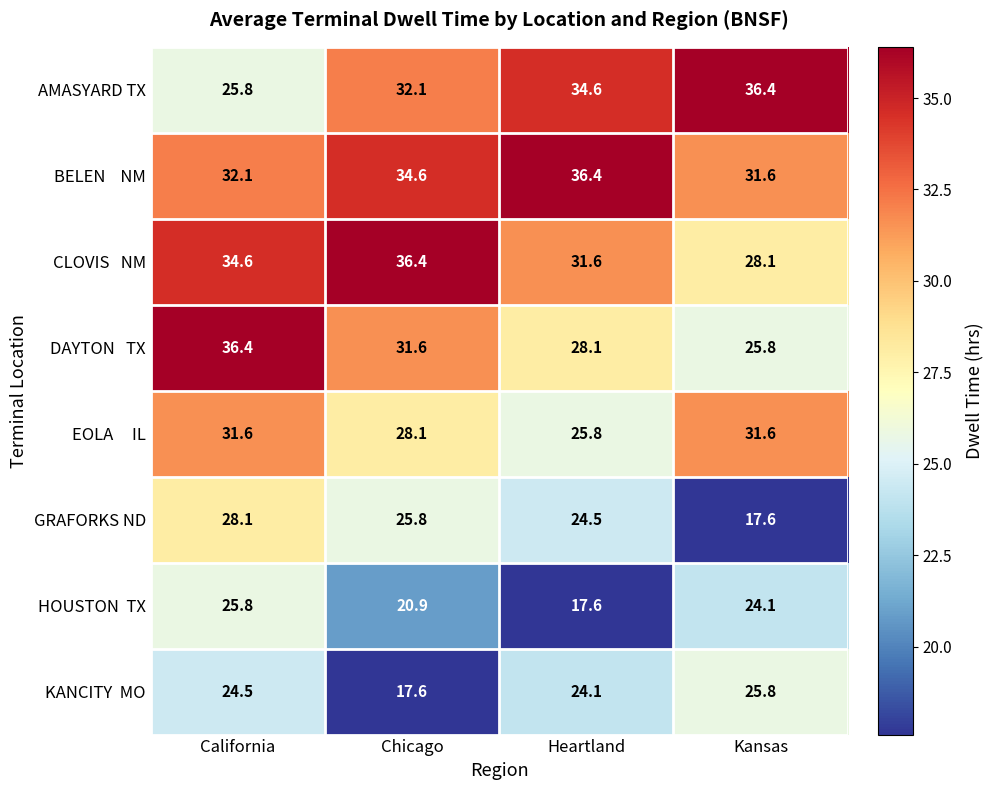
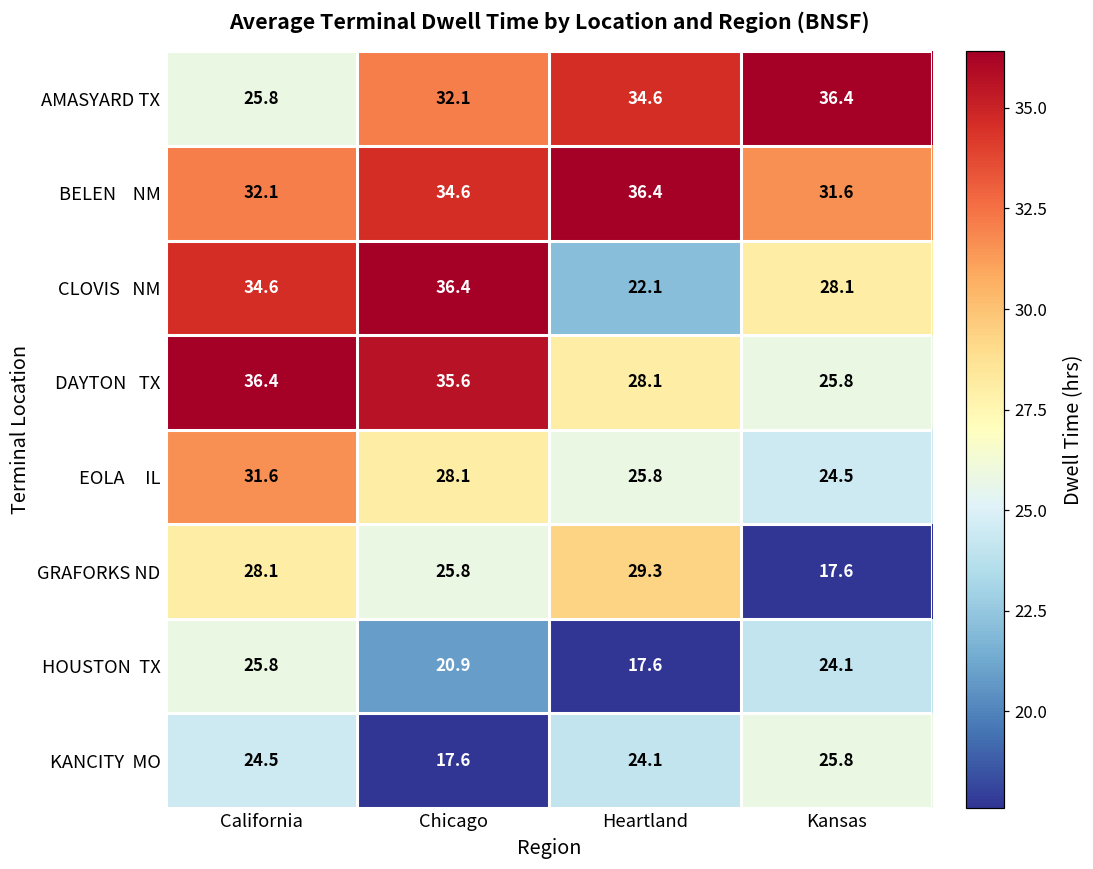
CLOVIS NM, Heartland: 31.6 -> 22.1
DAYTON TX, Chicago: 31.6 -> 35.6
EOLA IL, Kansas: 31.6 -> 24.5
GRAFORKS ND, Heartland: 24.5 -> 29.3
